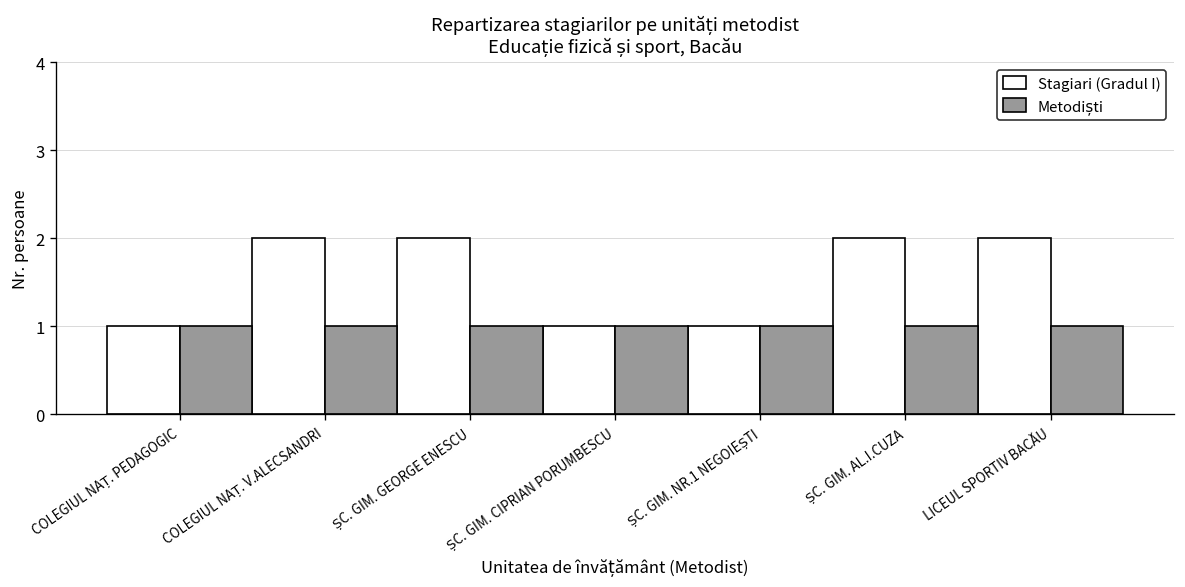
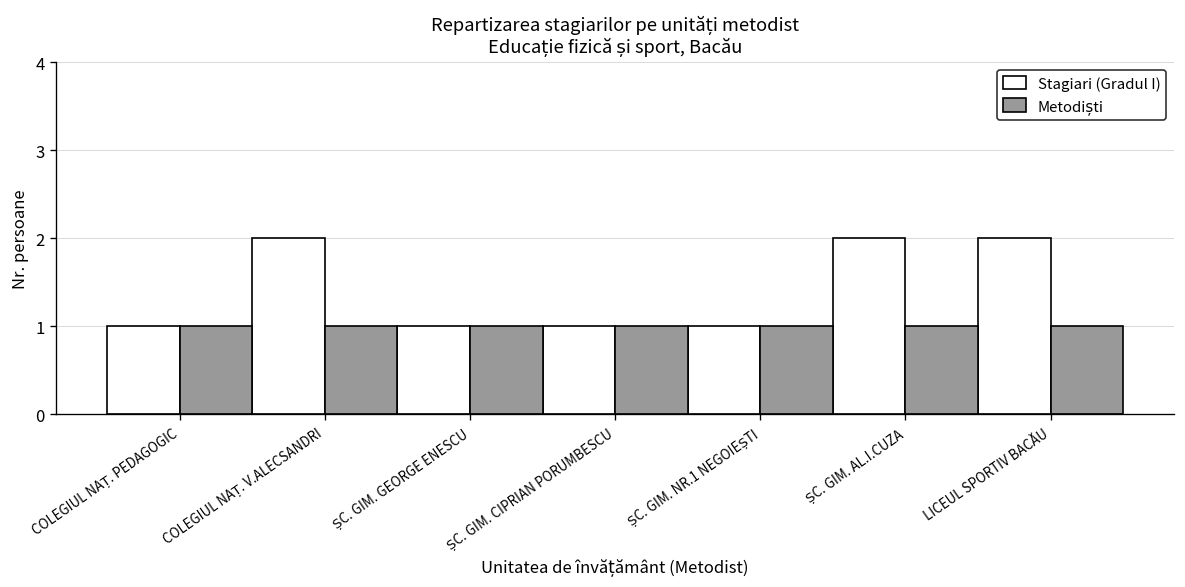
Stagiari (Gradul I), ȘC. GIM. GEORGE ENESCU: 2 -> 1
